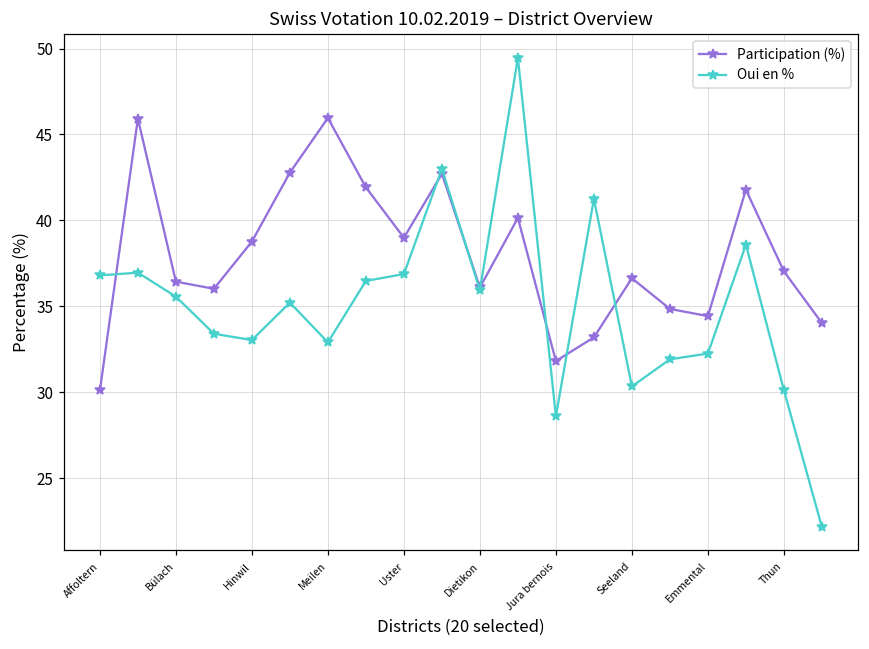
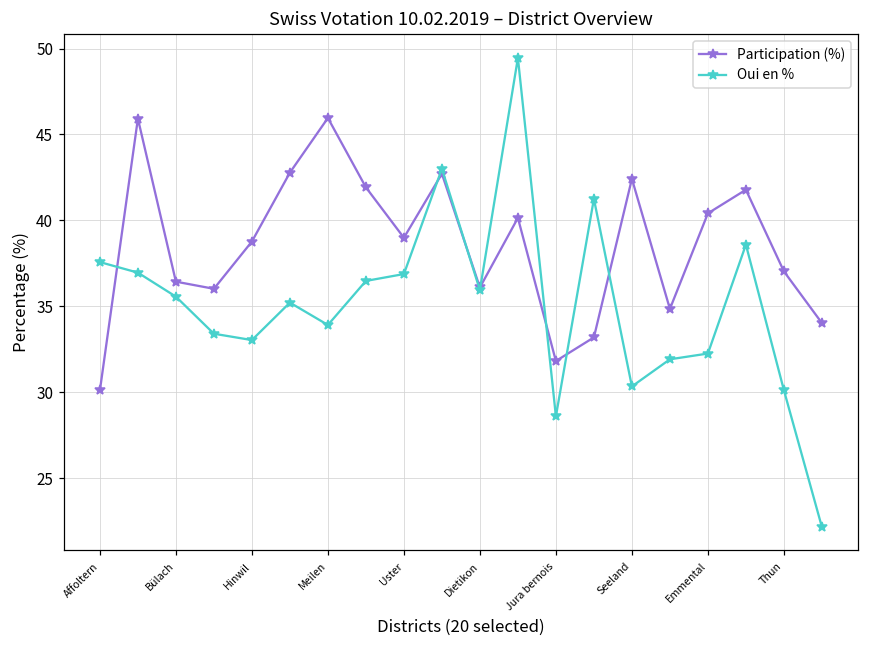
Oui en %, Affoltern: 36.8 -> 37.6
Oui en %, Meilen: 32.9 -> 33.9
Participation (%), Seeland: 36.6 -> 42.4
Participation (%), Emmental: 34.4 -> 40.4
